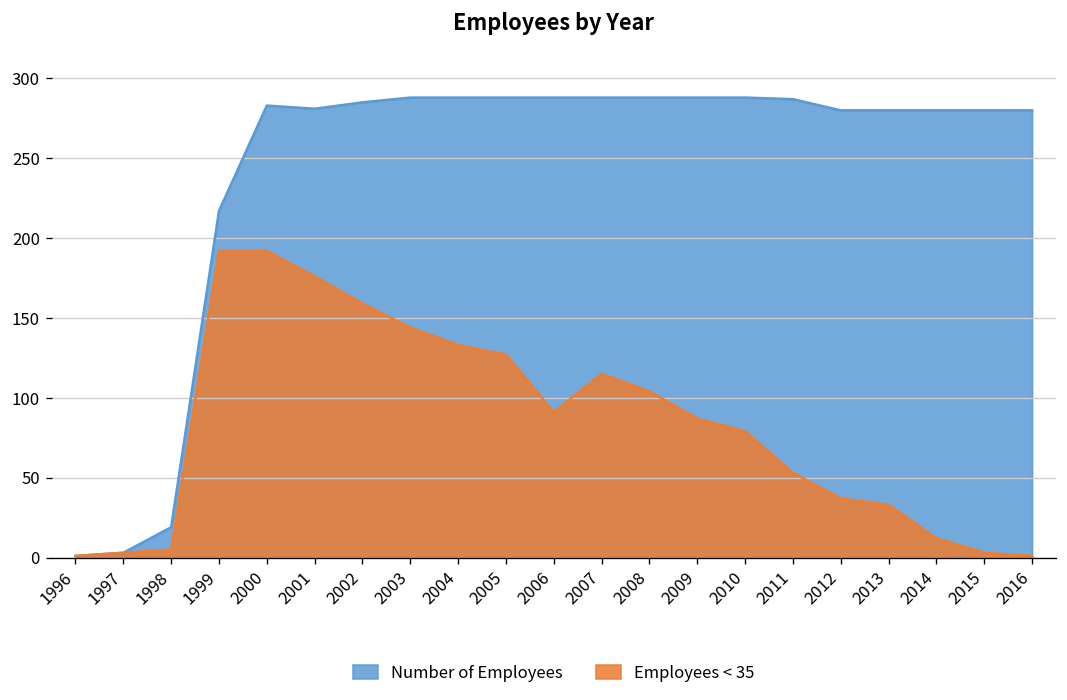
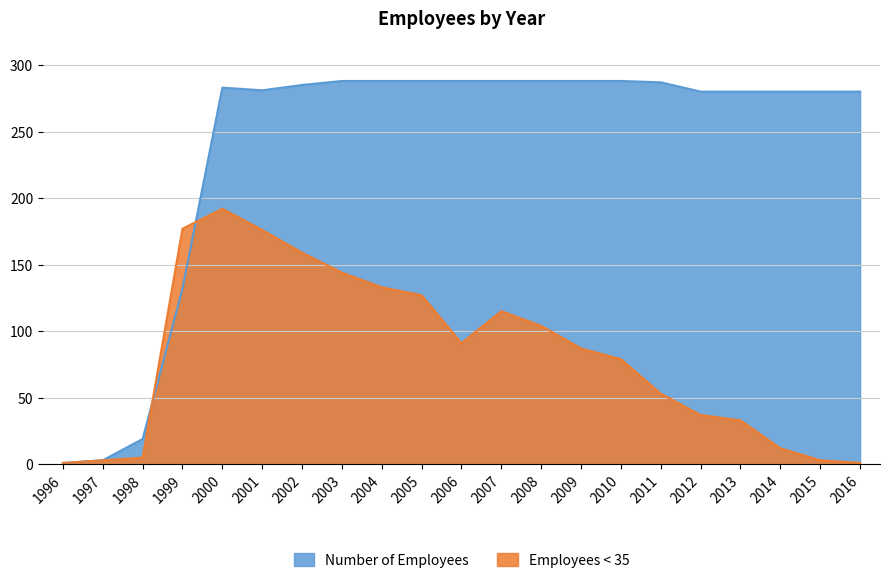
Number of Employees, 1999: 217 -> 132
Employees < 35, 1999: 192 -> 177
